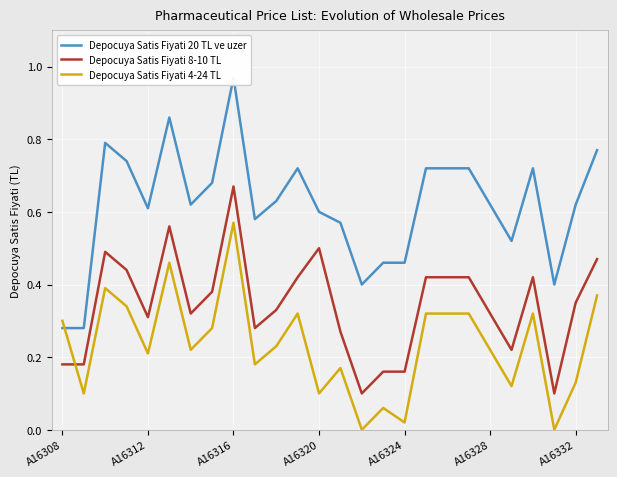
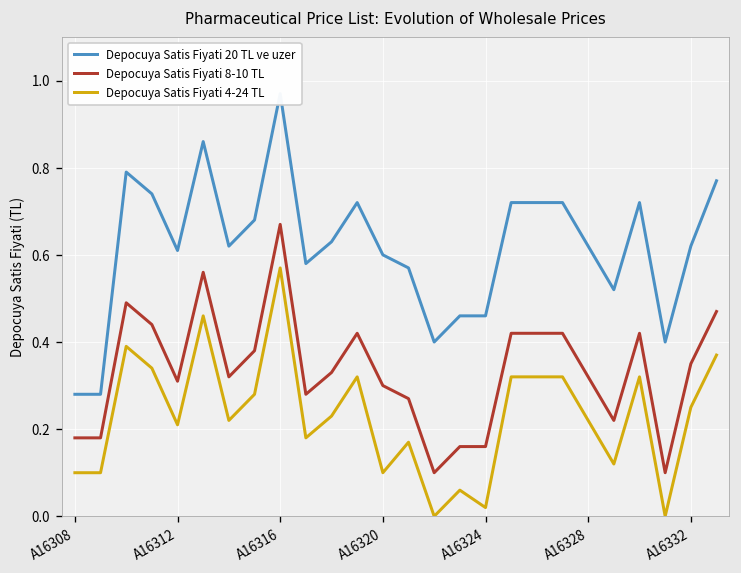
Depocuya Satis Fiyati 4-24 TL, A16308: 0.3 -> 0.1
Depocuya Satis Fiyati 8-10 TL, A16320: 0.5 -> 0.3
Depocuya Satis Fiyati 4-24 TL, A16332: 0.13 -> 0.25
